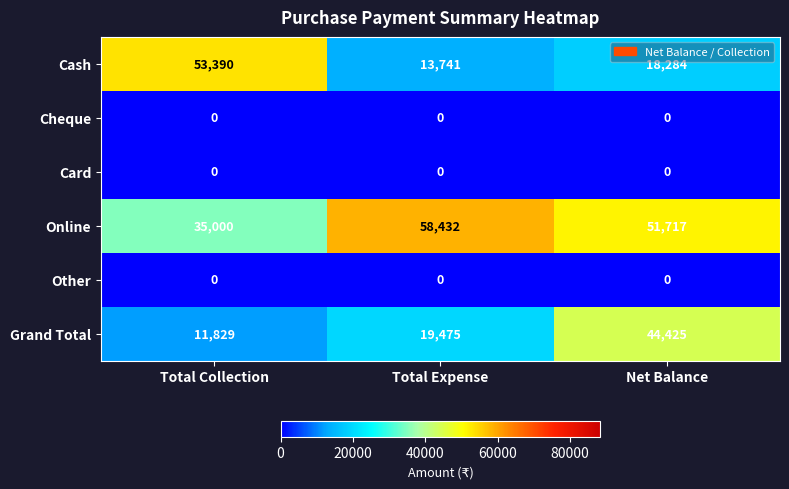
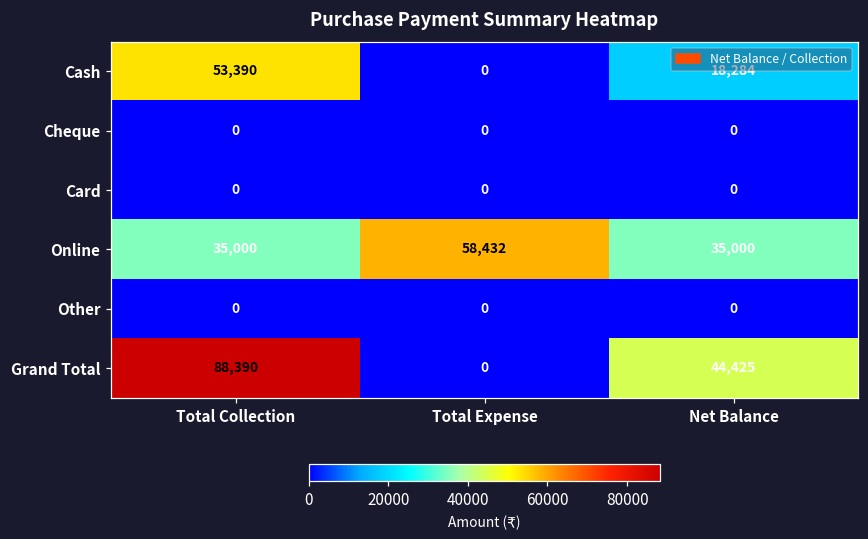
Cash, Total Expense: 13,741 -> 0
Online, Net Balance: 51,717 -> 35,000
Grand Total, Total Collection: 11,829 -> 88,390
Grand Total, Total Expense: 19,475 -> 0
